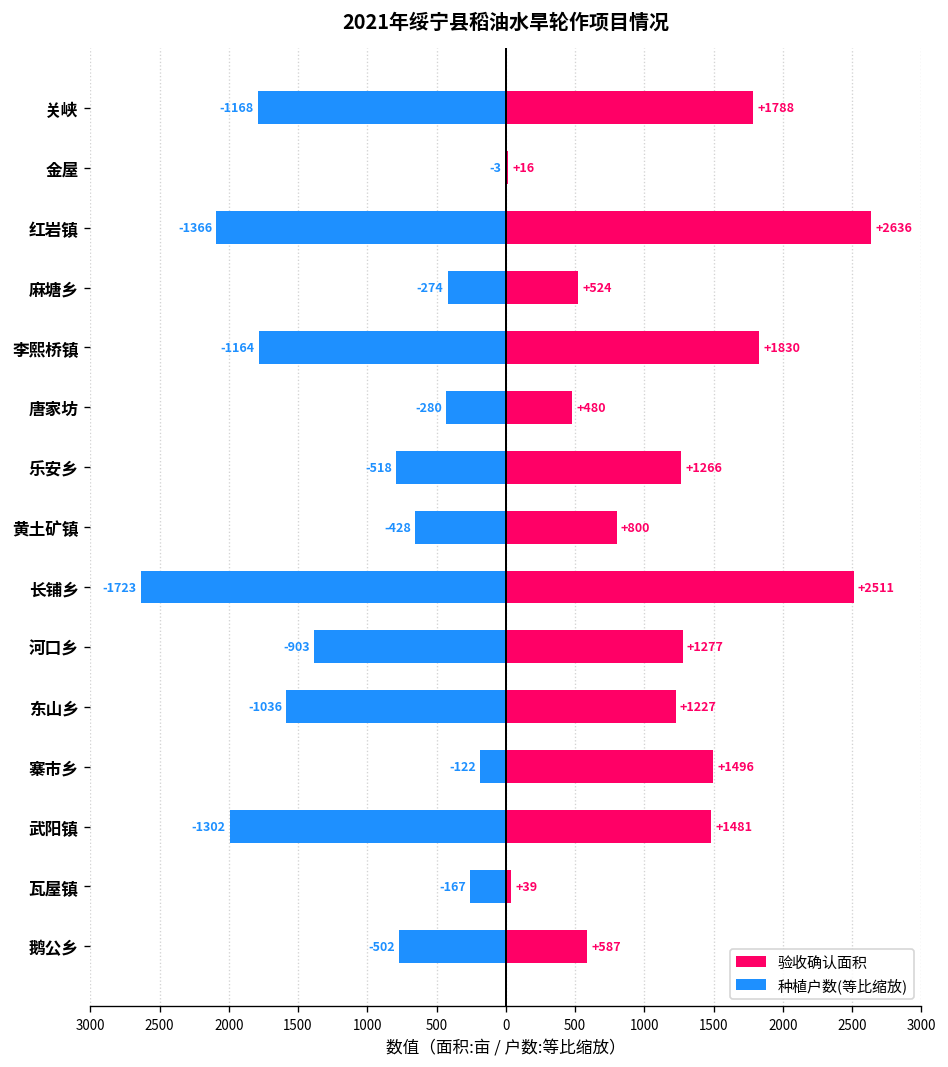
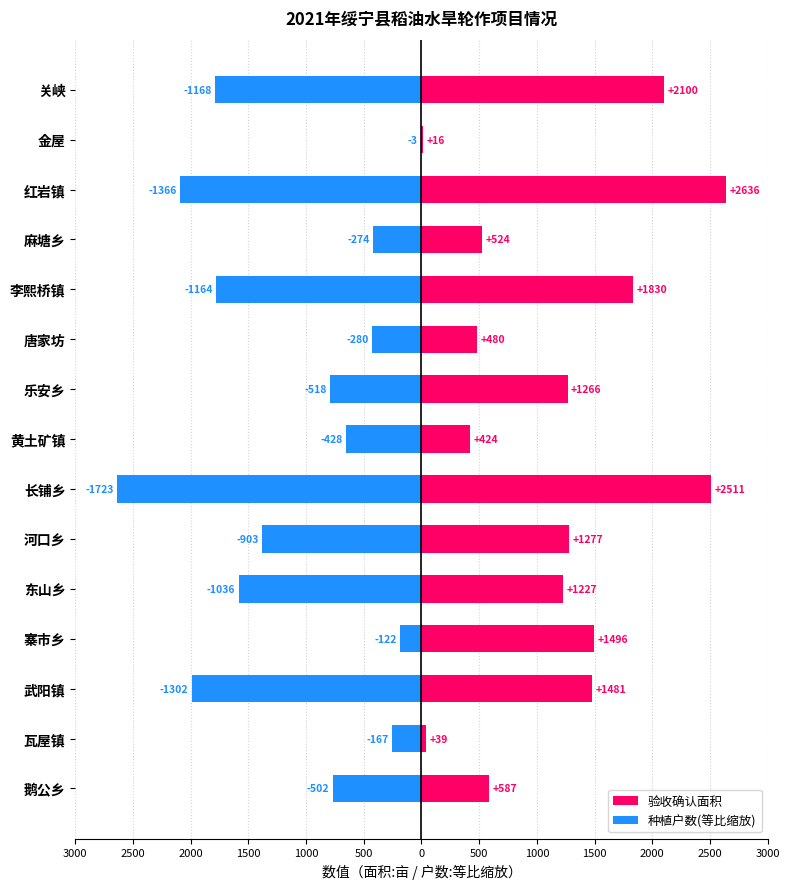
验收确认面积, 关峡: +1788 -> +2100
验收确认面积, 黄土矿镇: +800 -> +424
